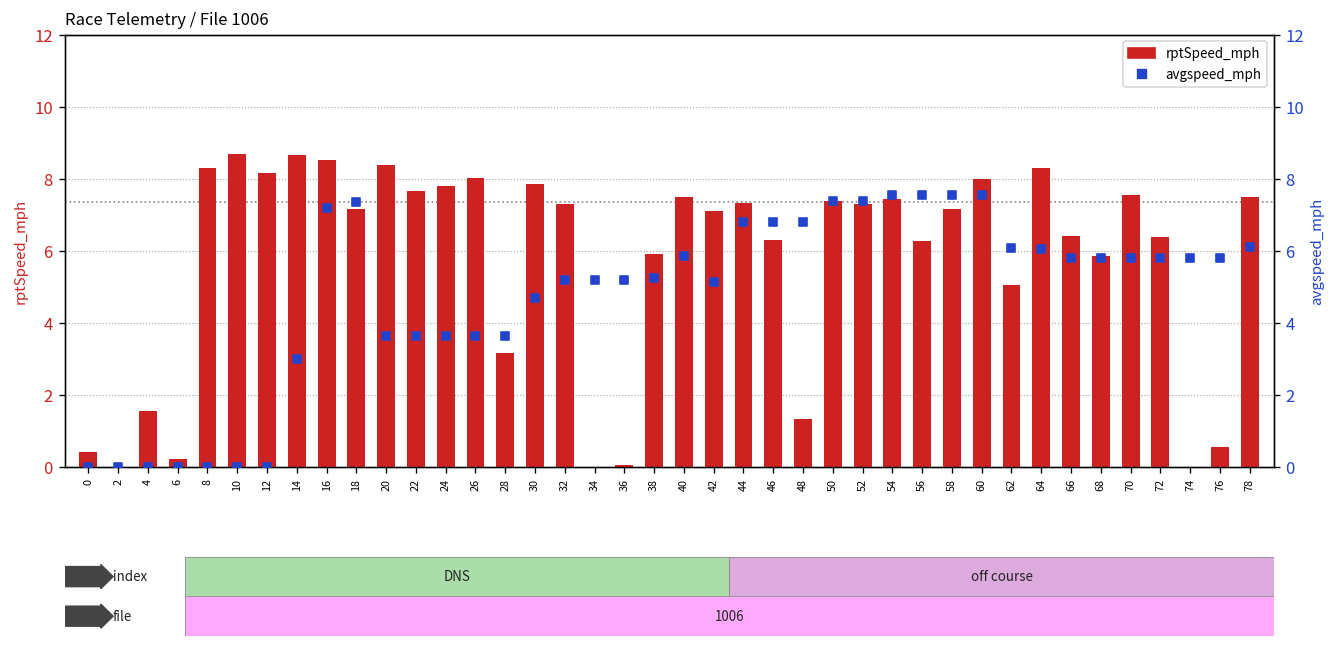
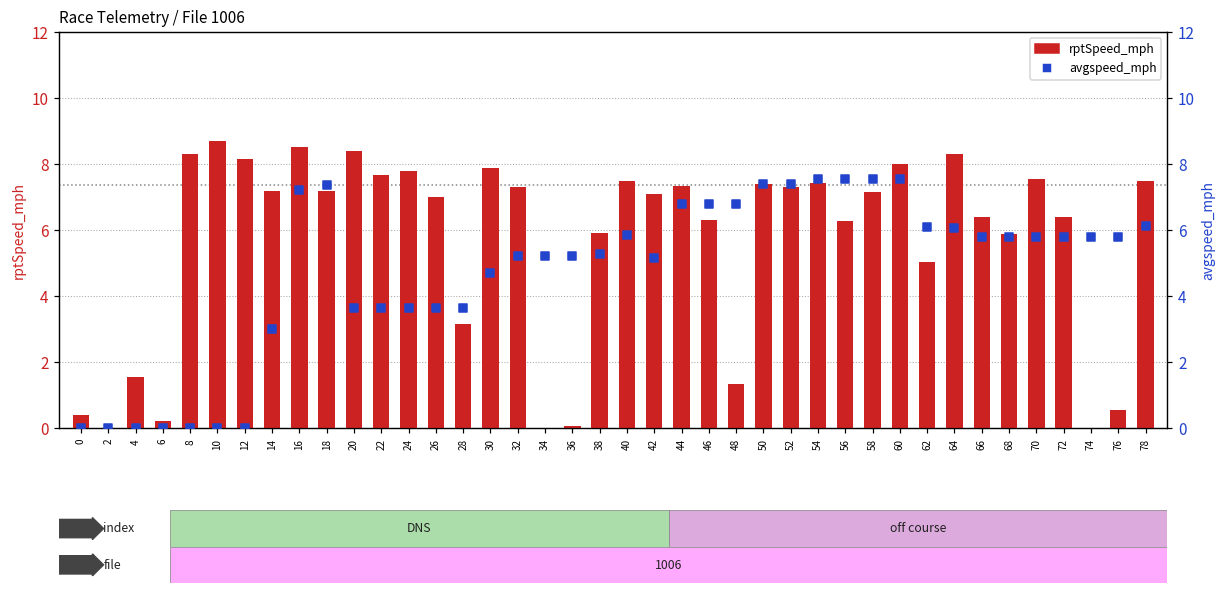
rptSpeed_mph, 14: 8.6 -> 7.2
rptSpeed_mph, 26: 8.0 -> 7.0
